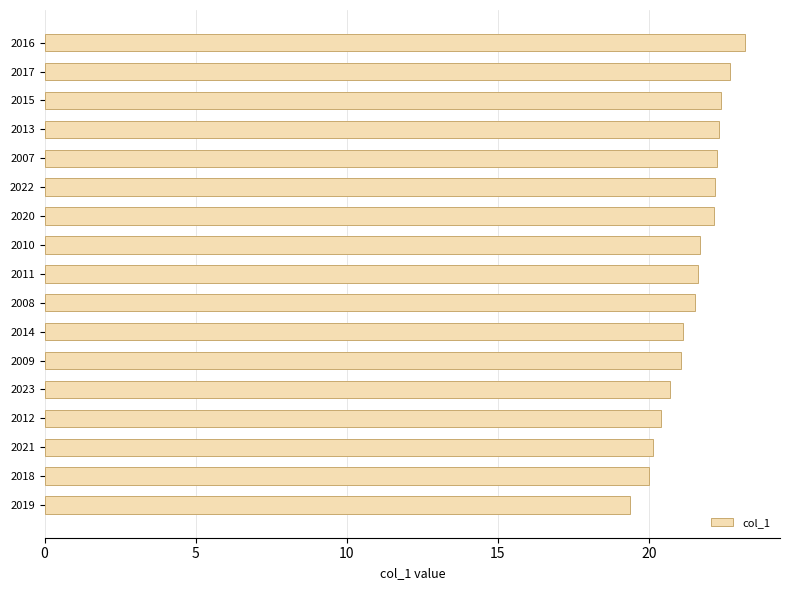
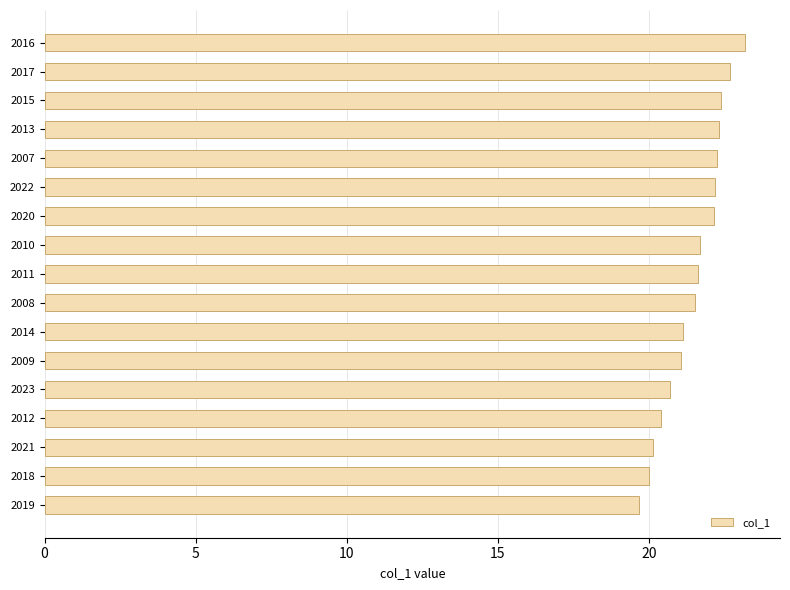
2019: 19.4 -> 19.7
